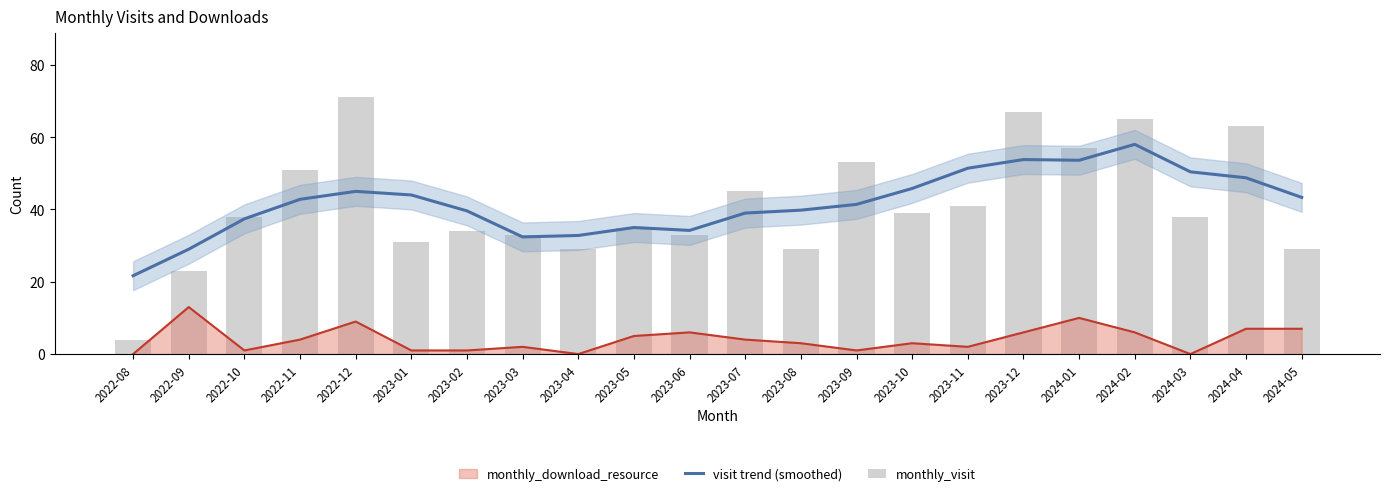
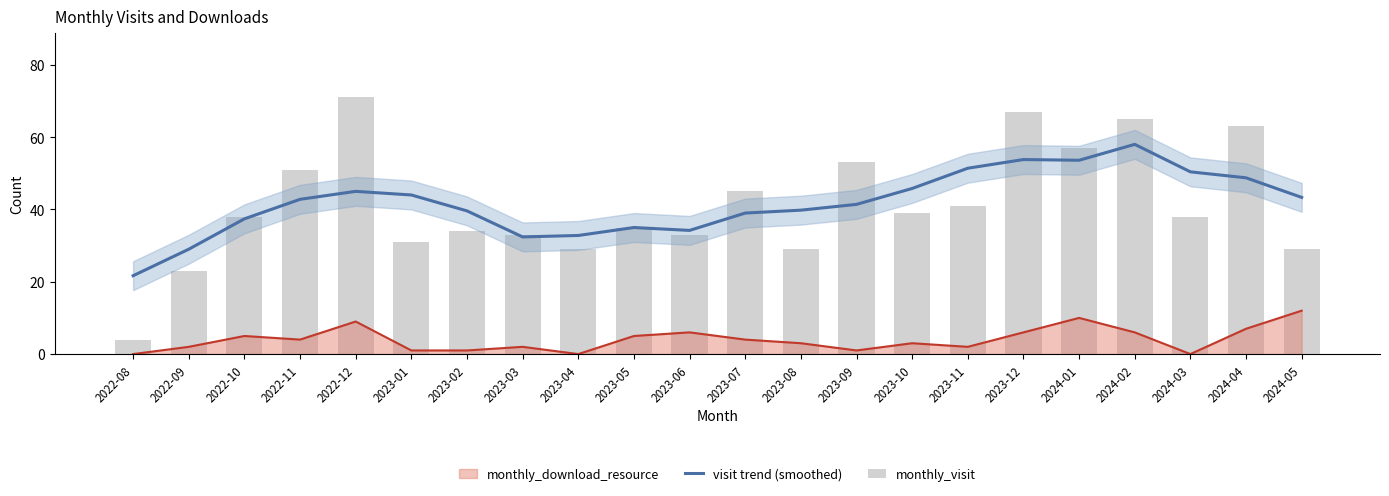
monthly_download_resource, 2022-09: 13 -> 2
monthly_download_resource, 2022-10: 1 -> 5
monthly_download_resource, 2024-05: 7 -> 12
